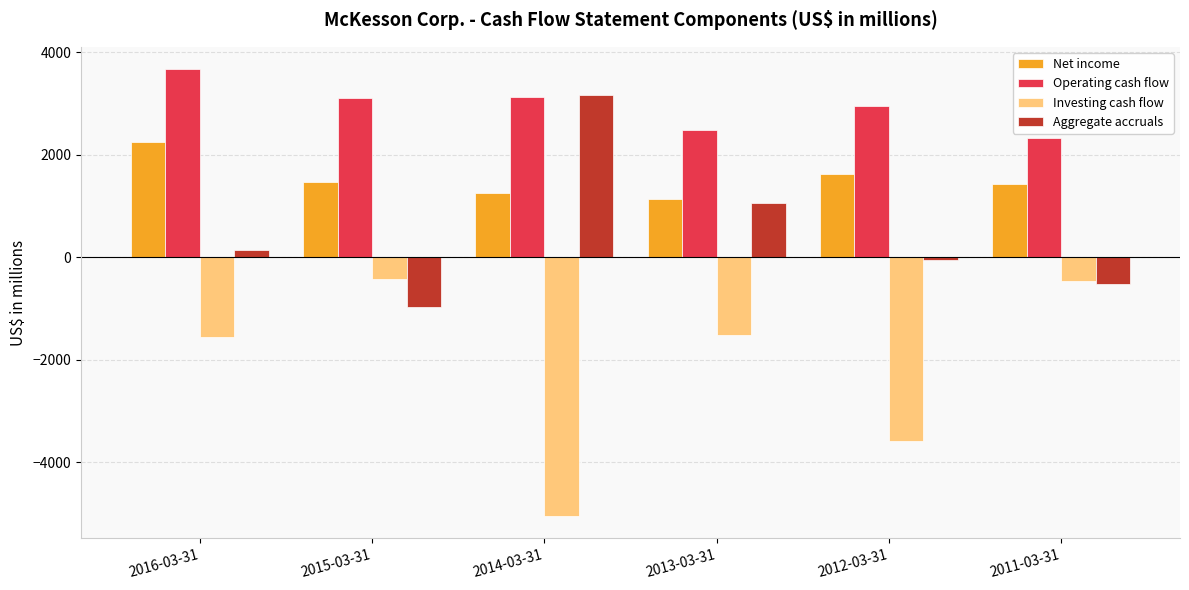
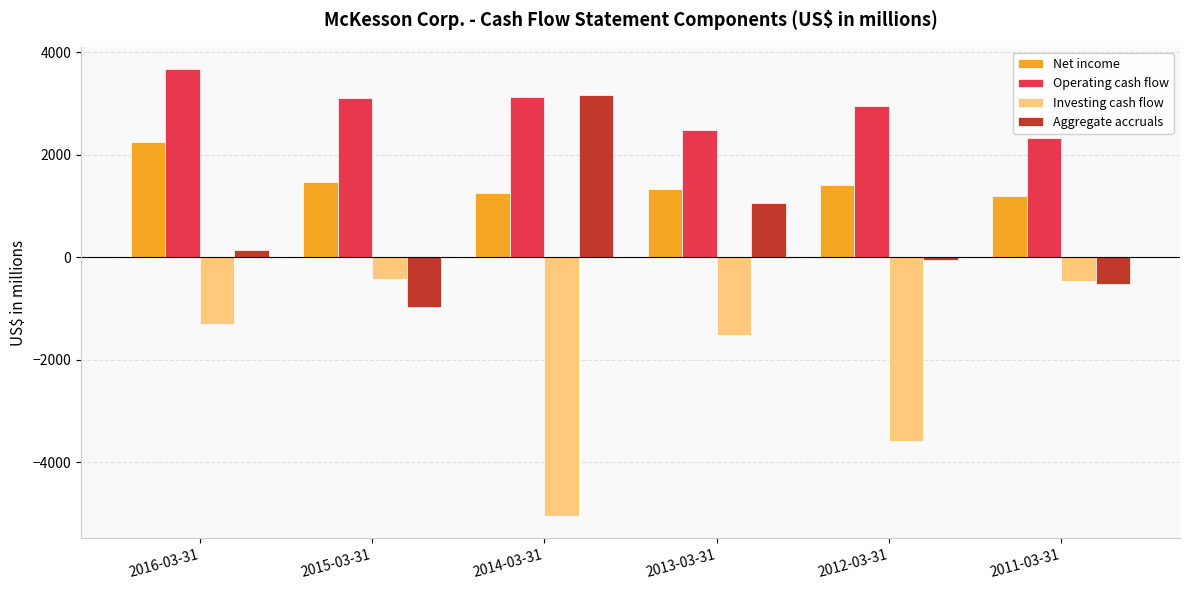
Investing cash flow, 2016-03-31: -1600 -> -1300
Net income, 2013-03-31: 1100 -> 1300
Net income, 2012-03-31: 1600 -> 1400
Net income, 2011-03-31: 1400 -> 1200
